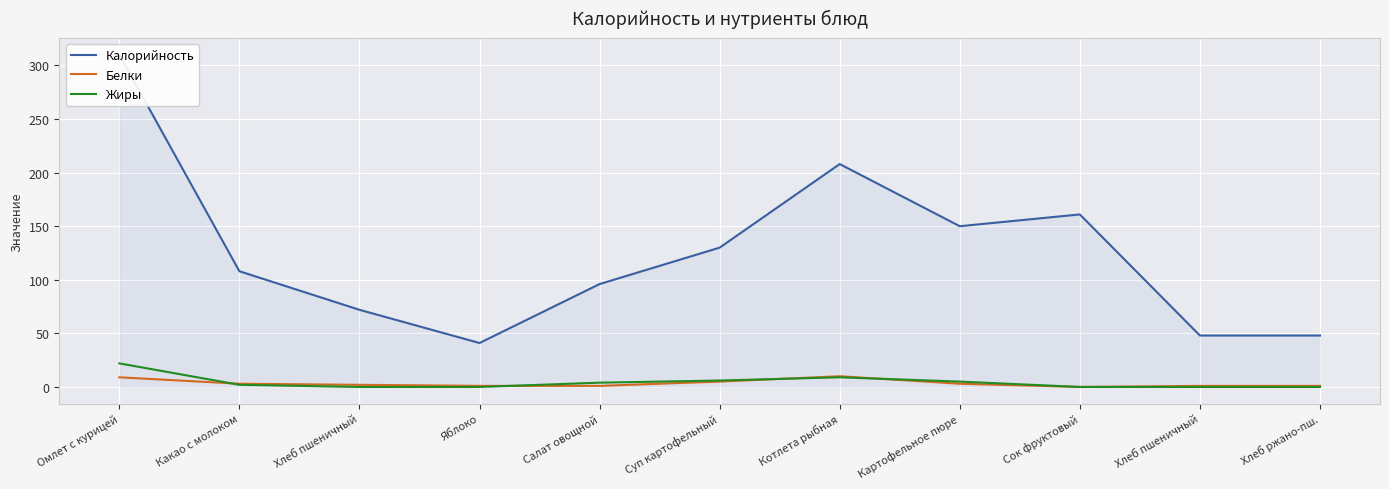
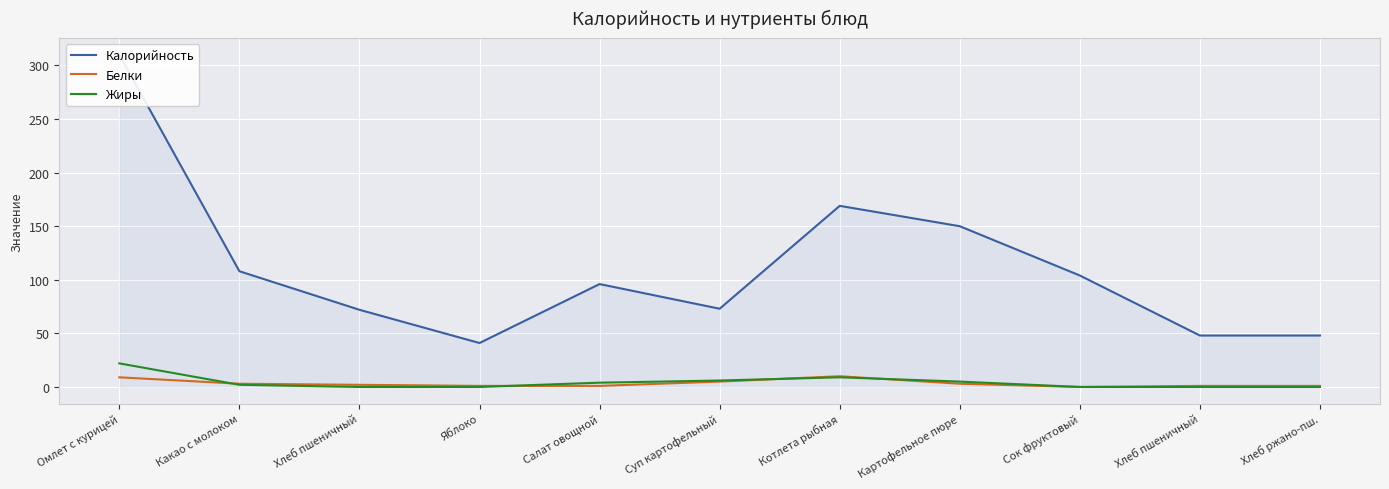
Калорийность, Суп картофельный: 130 -> 73
Калорийность, Котлета рыбная: 208 -> 169
Калорийность, Сок фруктовый: 161 -> 104
